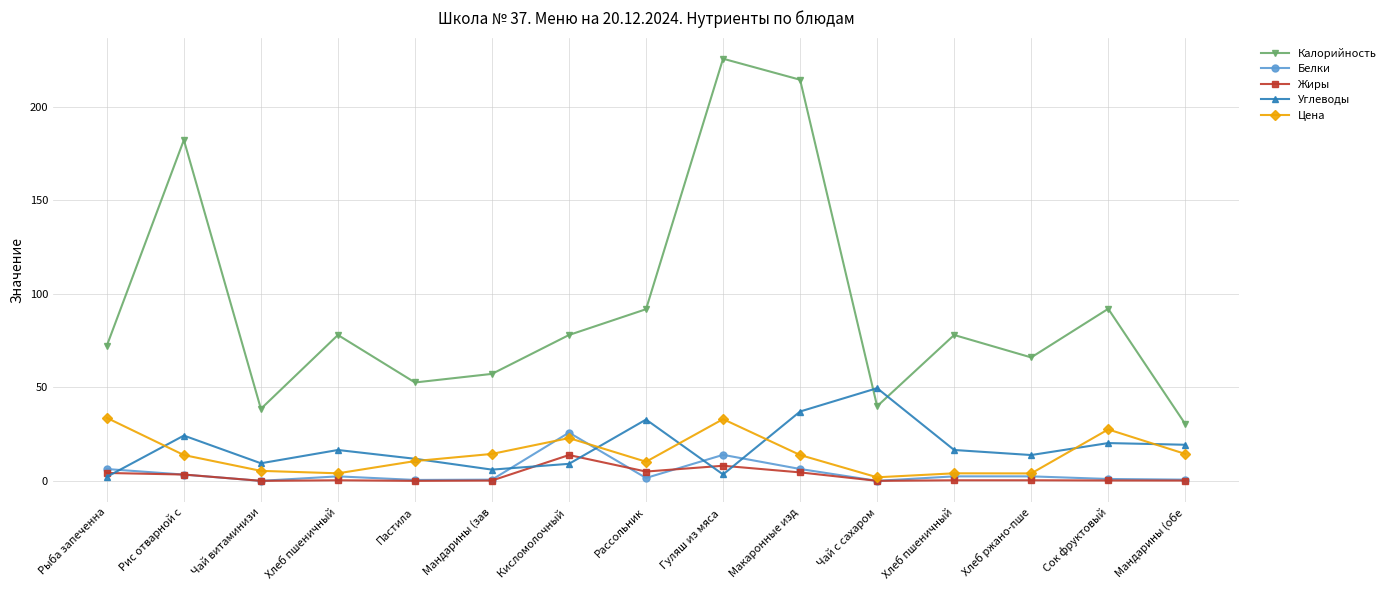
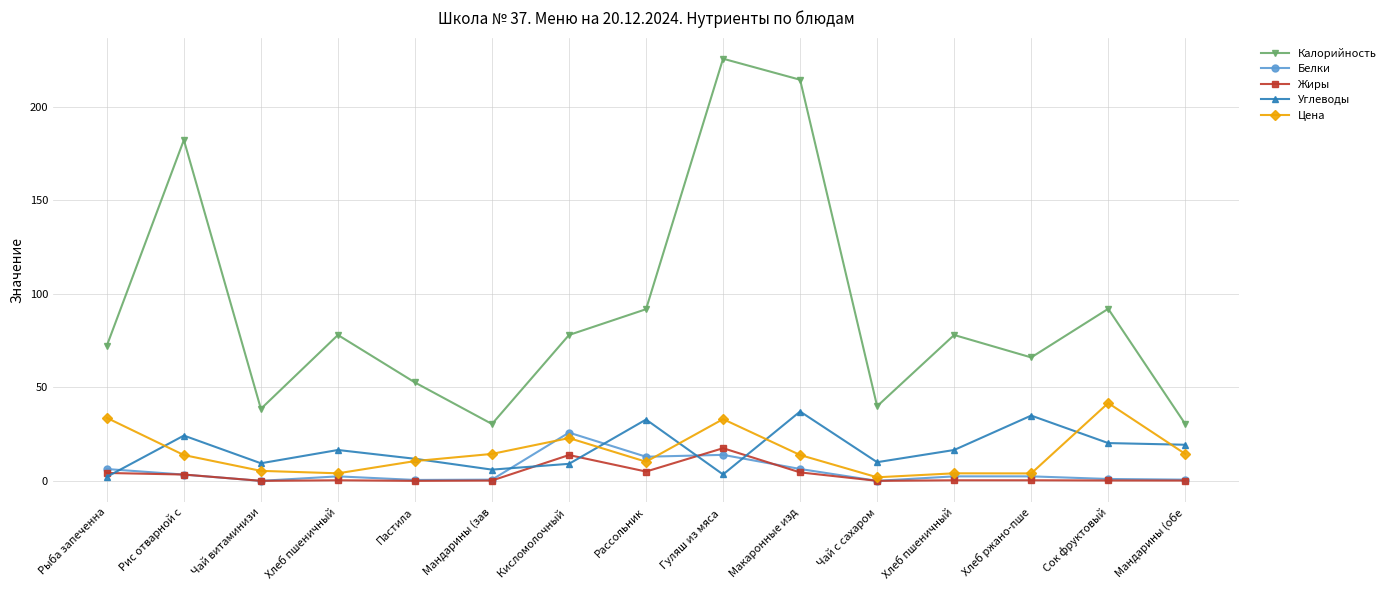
Калорийность, Мандарины (зав: 57 -> 30
Белки, Рассольник: 2 -> 13
Жиры, Гуляш из мяса: 8 -> 17
Углеводы, Чай с сахаром: 50 -> 10
Углеводы, Хлеб ржано-пше: 14 -> 35
Цена, Сок фруктовый: 28 -> 42
